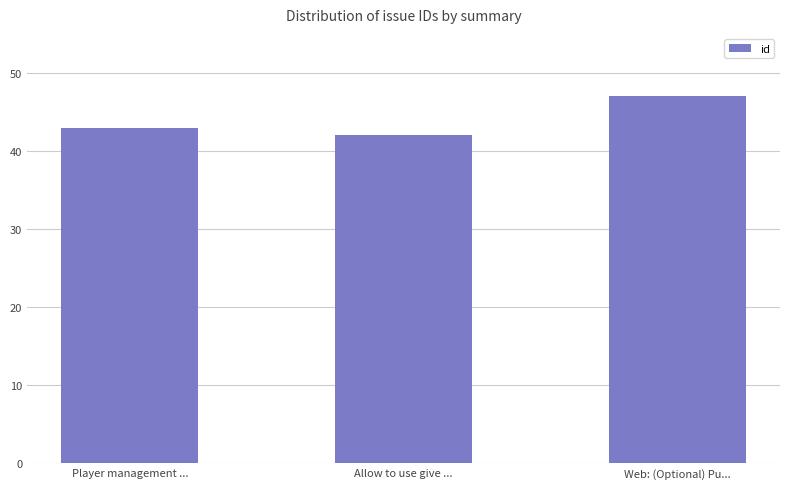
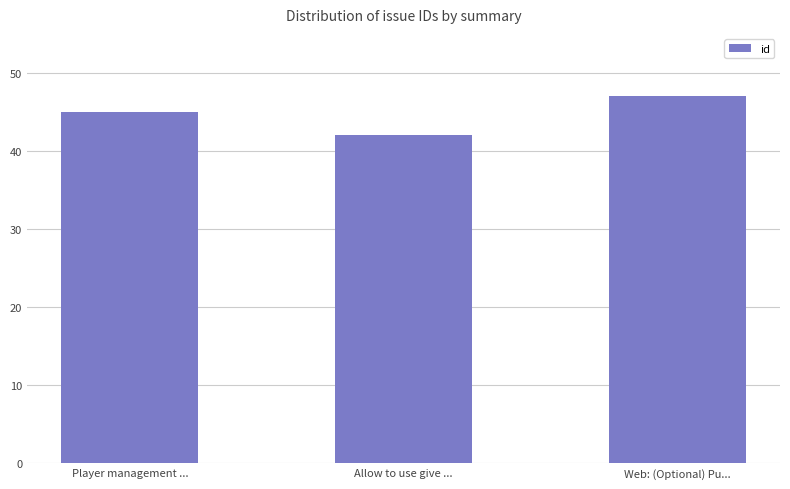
Player management ...: 43 -> 45
